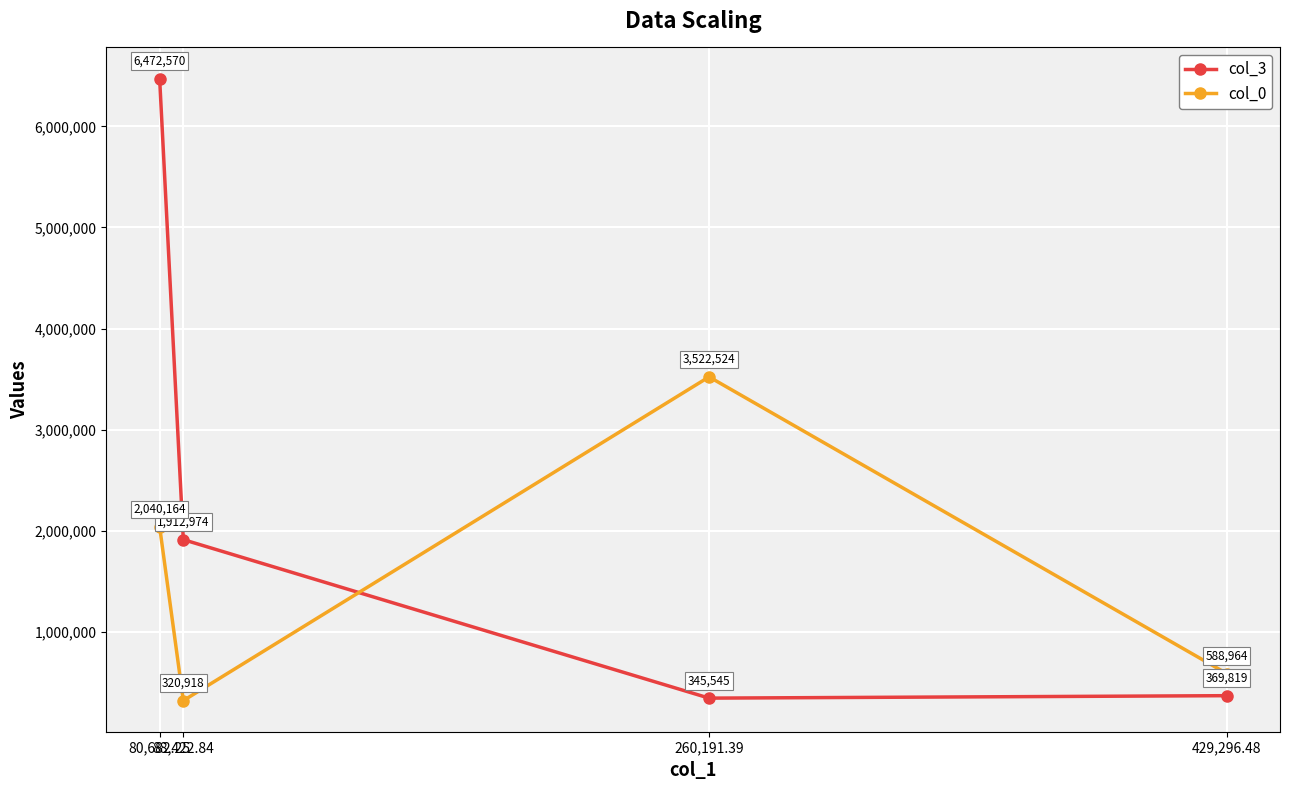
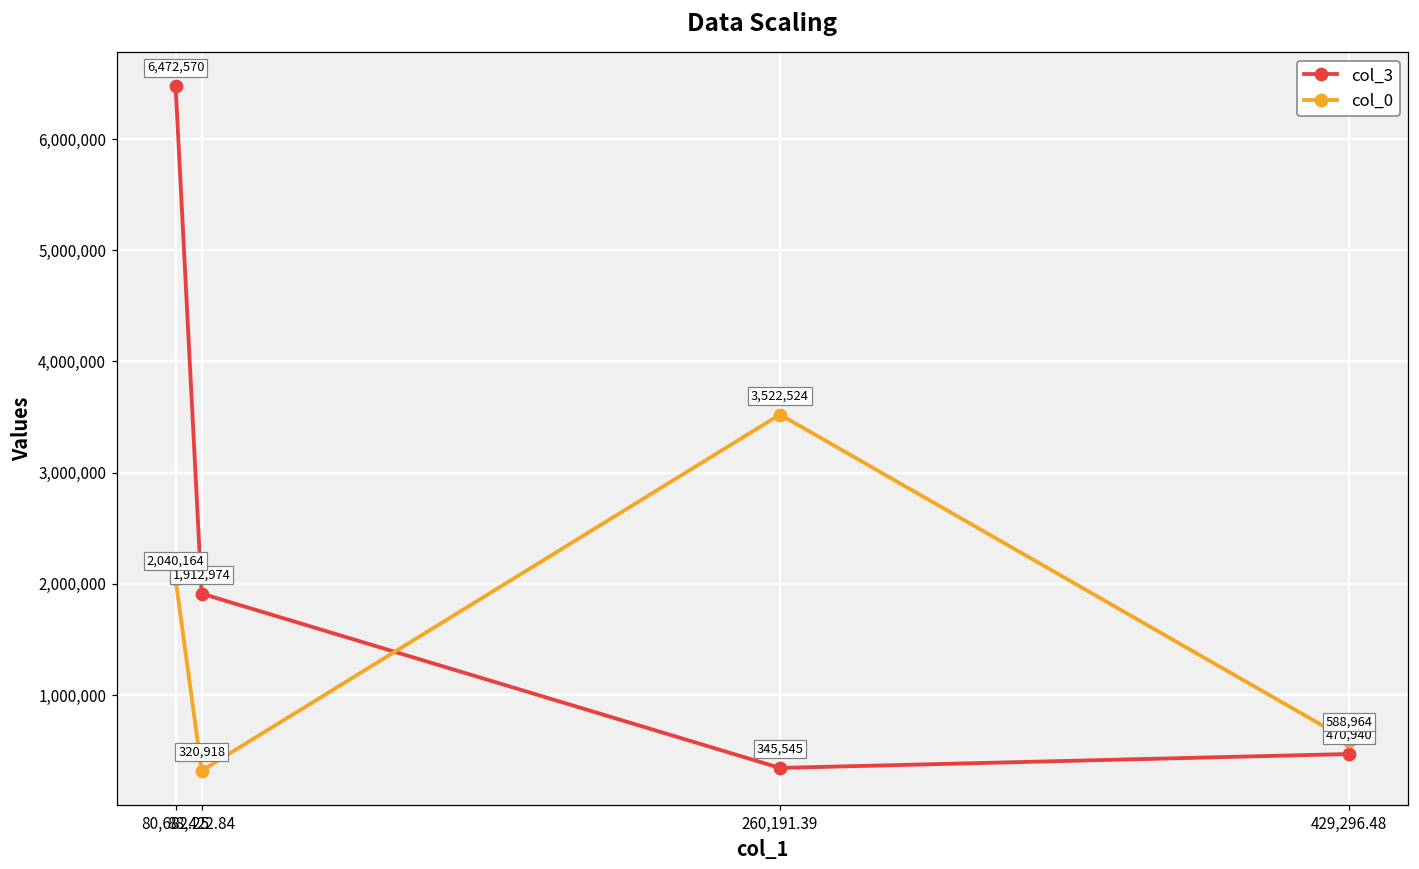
col_3, 429,296.48: 369,819 -> 470,940
